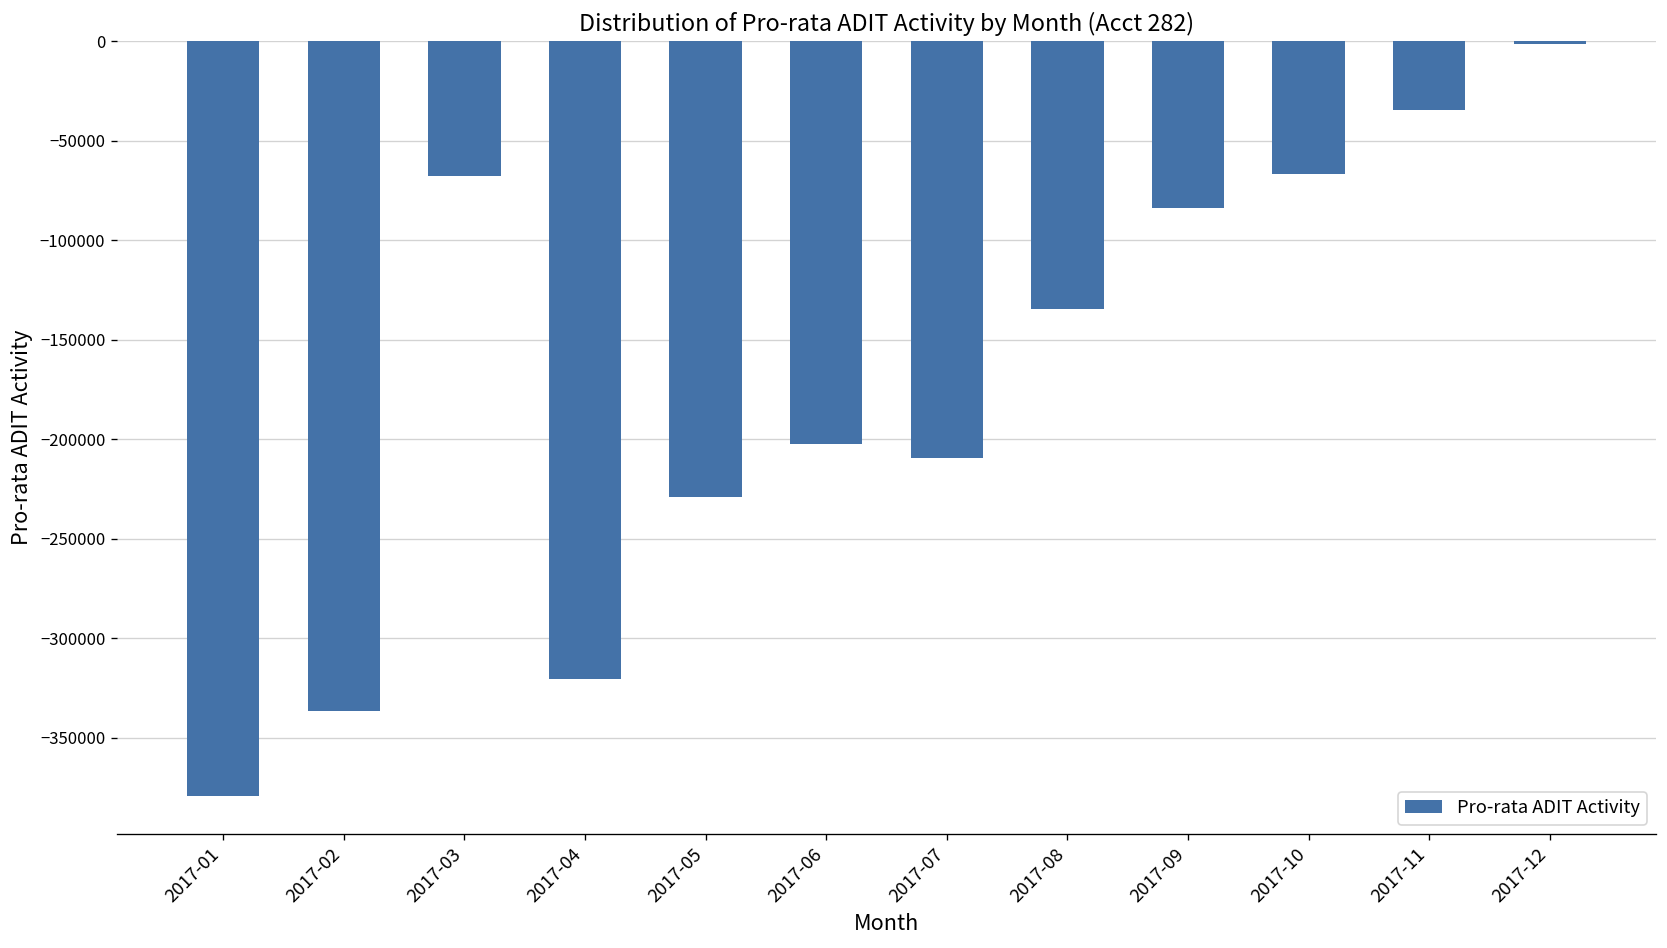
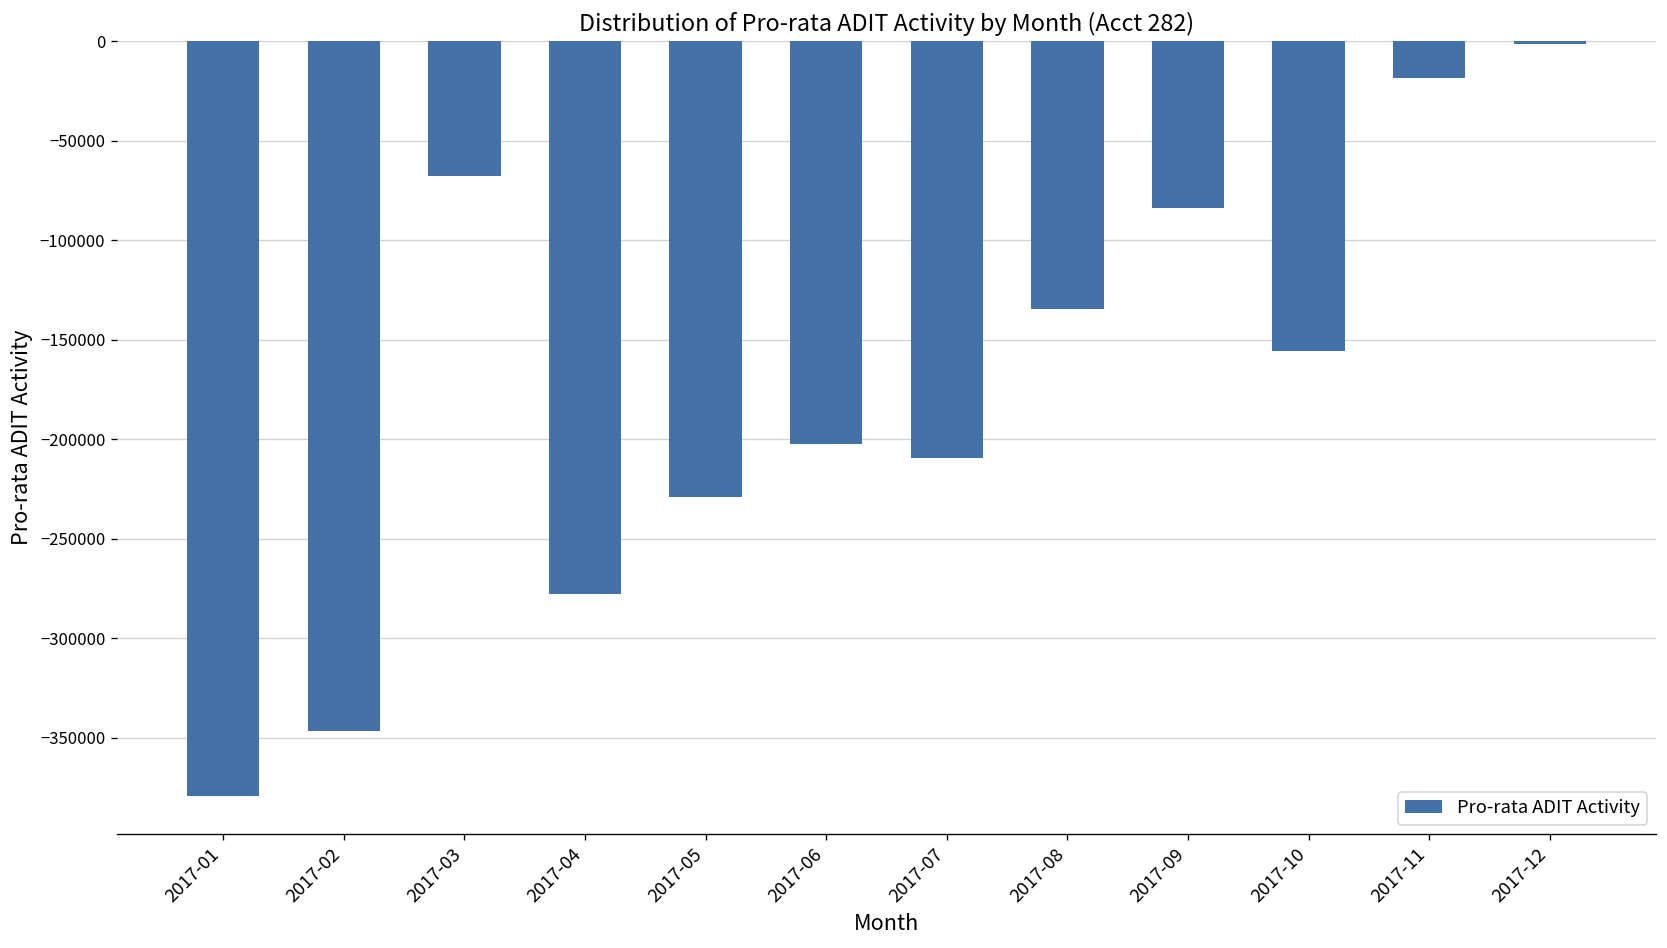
2017-02: -337000 -> -347000
2017-04: -320000 -> -278000
2017-10: -67000 -> -156000
2017-11: -34000 -> -18000
